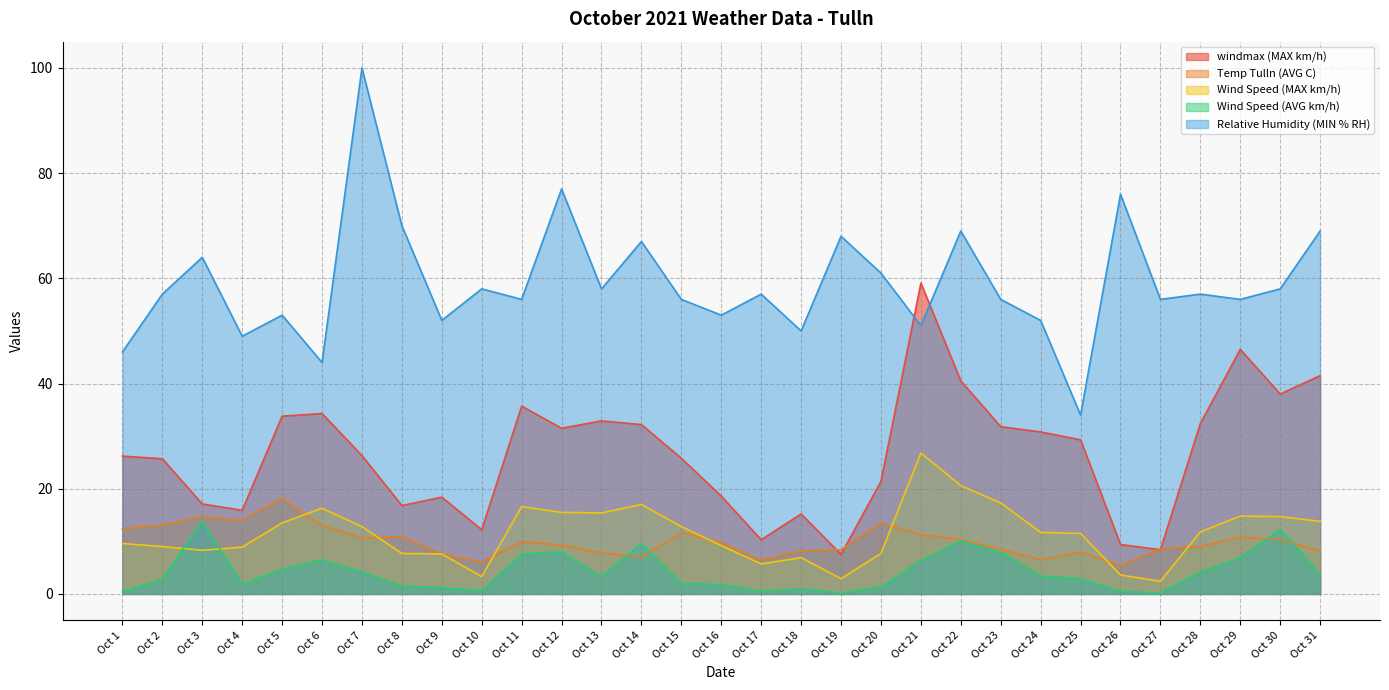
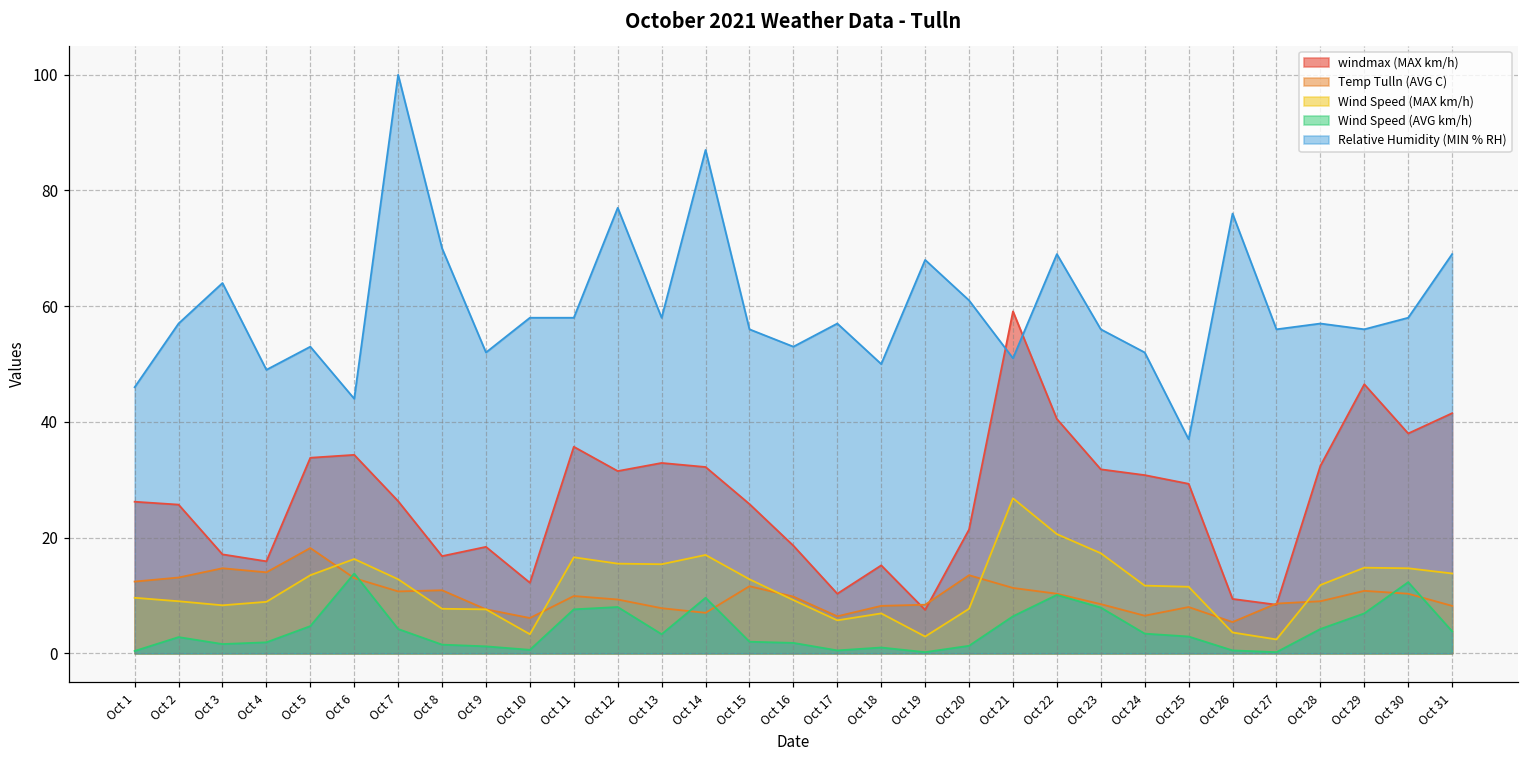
Wind Speed (AVG km/h), Oct 3: 14 -> 2
Wind Speed (AVG km/h), Oct 6: 7 -> 14
Relative Humidity (MIN % RH), Oct 11: 56 -> 58
Relative Humidity (MIN % RH), Oct 14: 67 -> 87
Relative Humidity (MIN % RH), Oct 25: 34 -> 37
